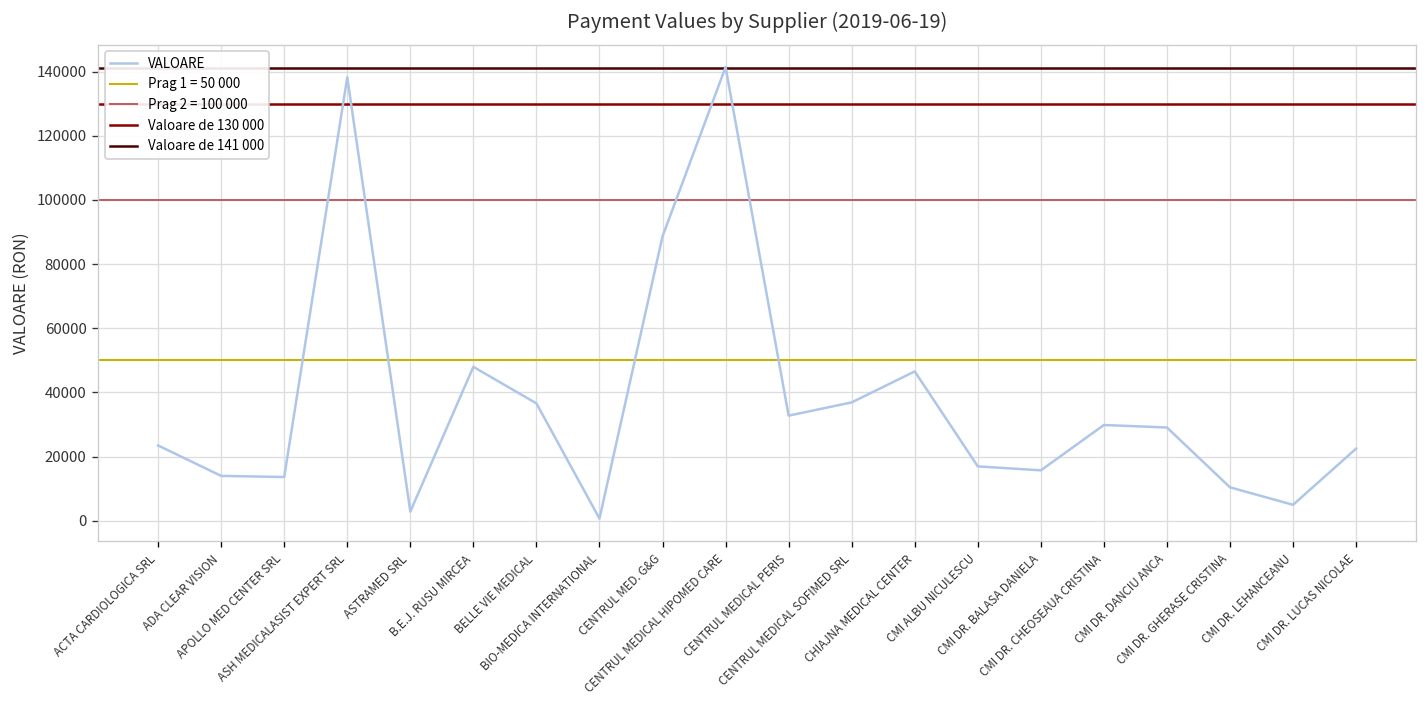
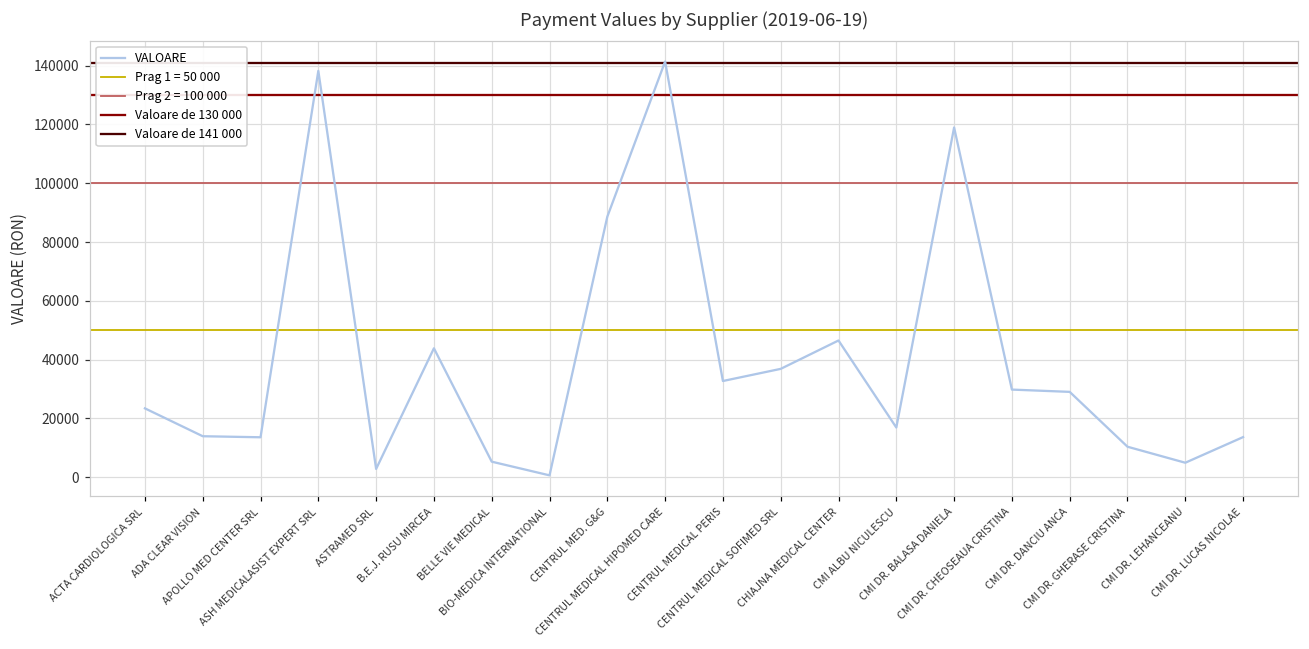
B.E.J. RUSU MIRCEA: 48000 -> 44000
BELLE VIE MEDICAL: 37000 -> 5000
CMI DR. BALASA DANIELA: 16000 -> 119000
CMI DR. LUCAS NICOLAE: 22000 -> 14000
